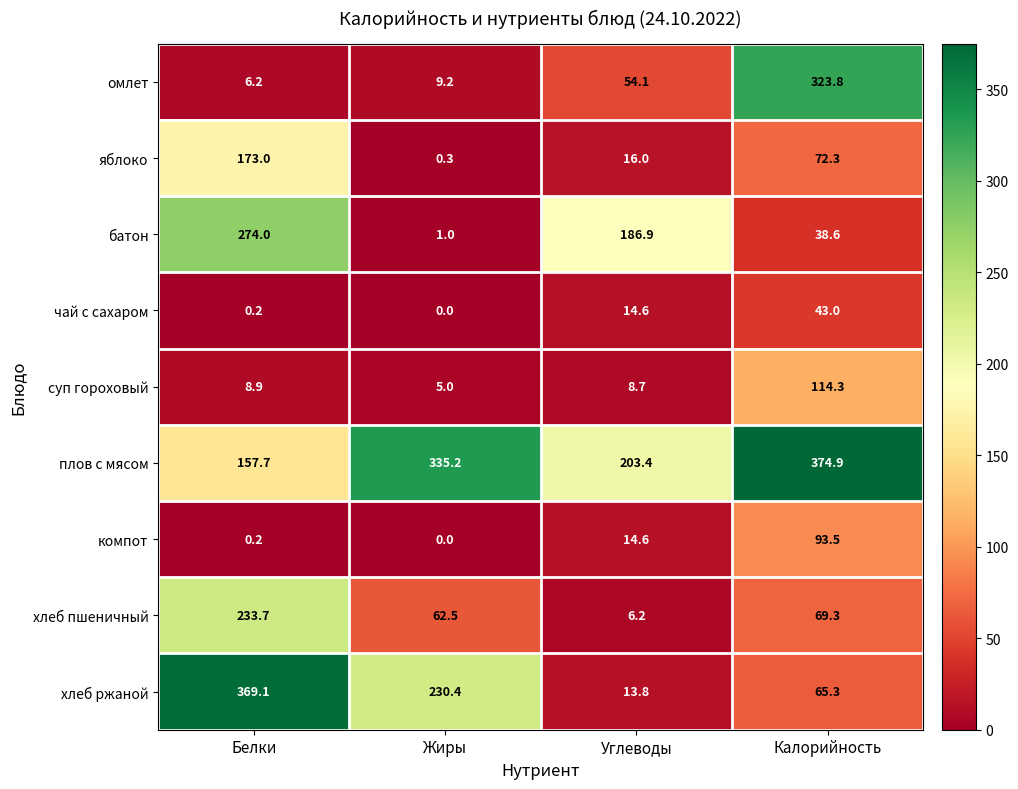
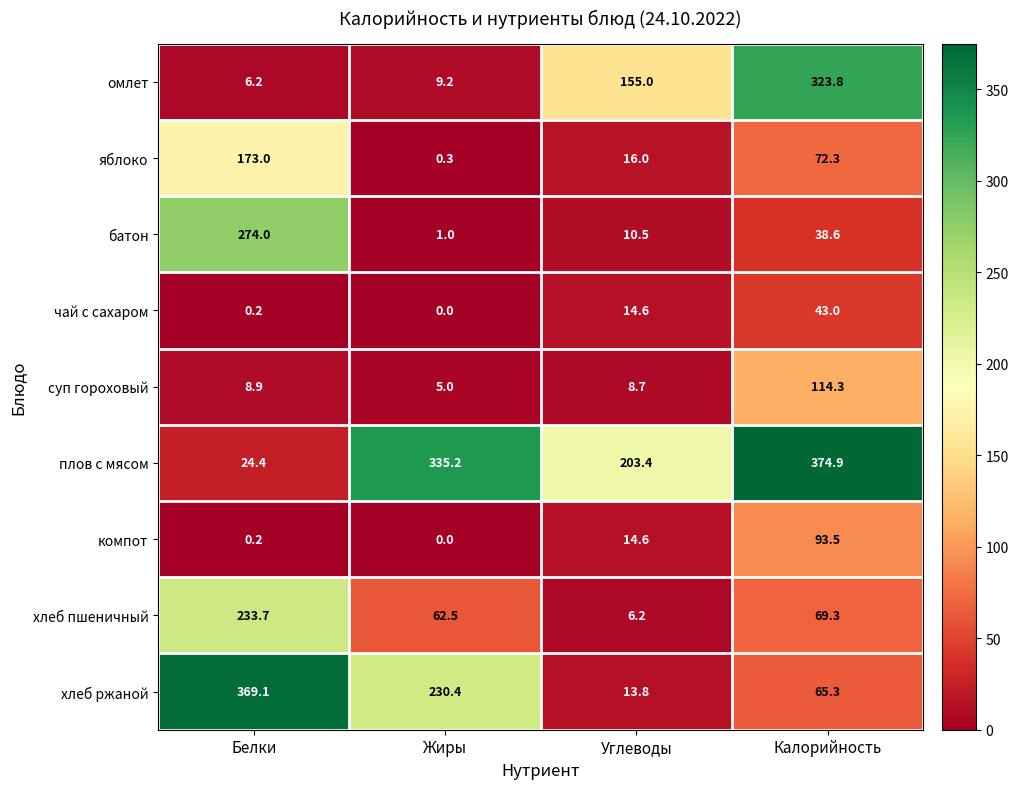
омлет, Углеводы: 54.1 -> 155.0
батон, Углеводы: 186.9 -> 10.5
плов с мясом, Белки: 157.7 -> 24.4
